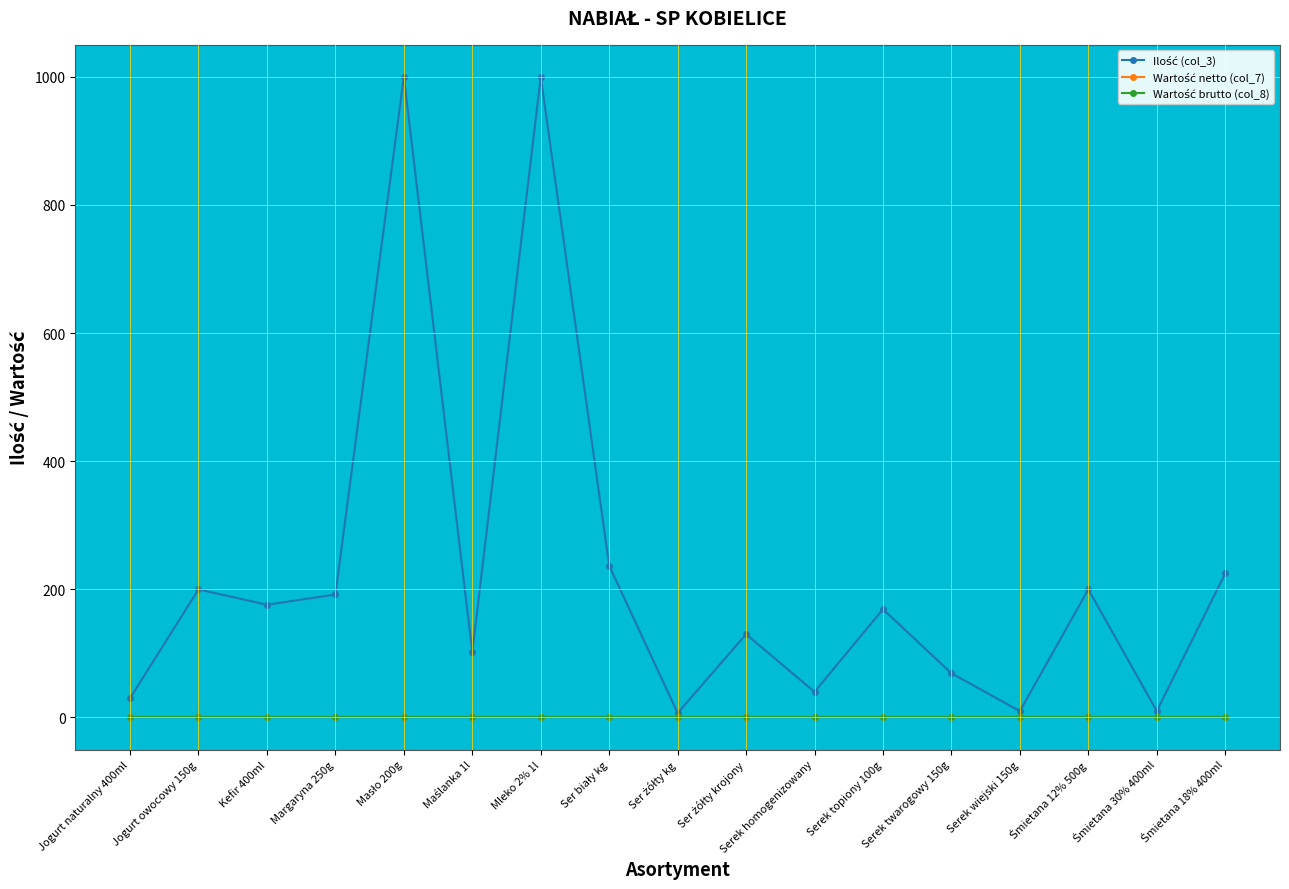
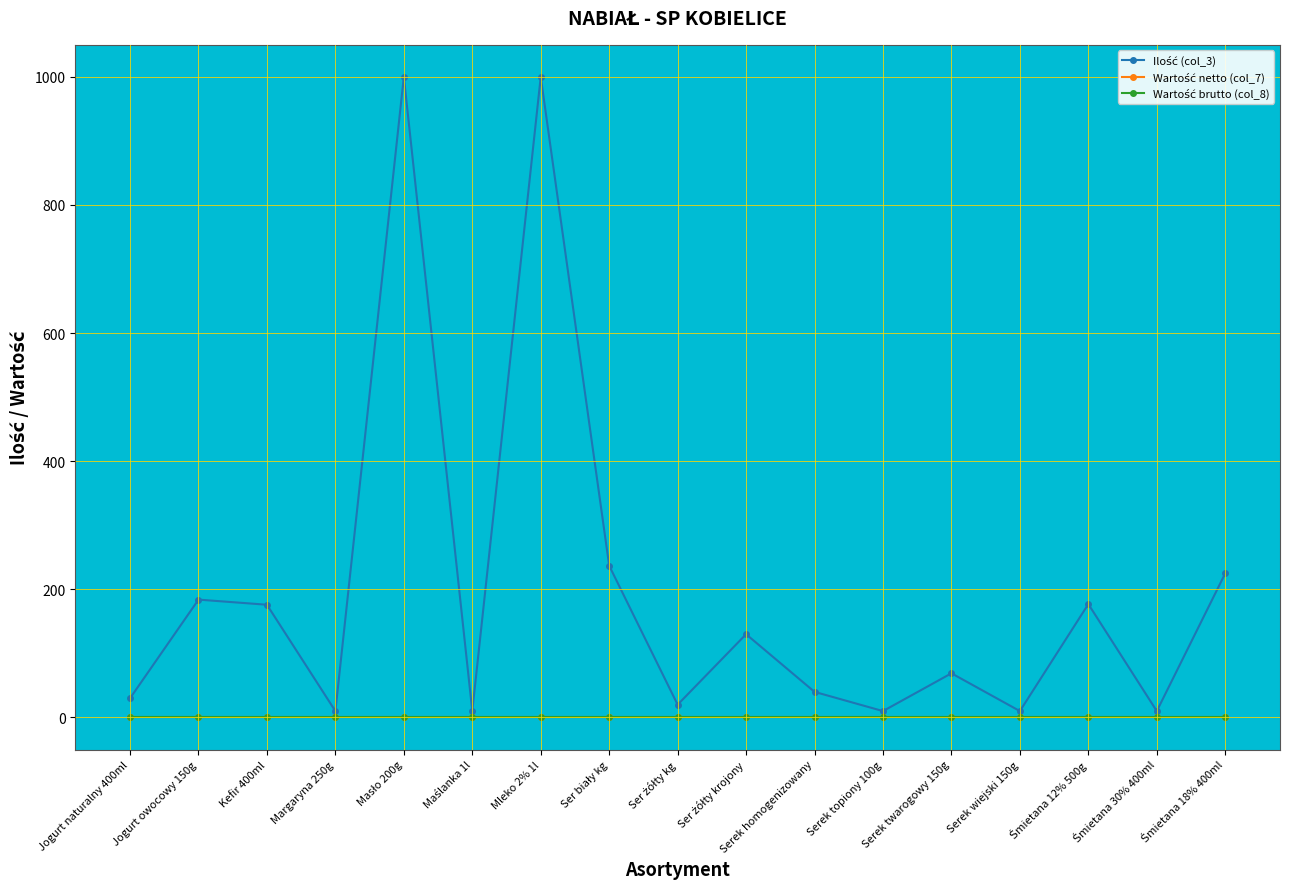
Ilość (col_3), Jogurt owocowy 150g: 200 -> 180
Ilość (col_3), Margaryna 250g: 190 -> 10
Ilość (col_3), Maślanka 1l: 100 -> 10
Ilość (col_3), Ser żółty kg: 10 -> 20
Ilość (col_3), Serek topiony 100g: 170 -> 10
Ilość (col_3), Śmietana 12% 500g: 200 -> 180
